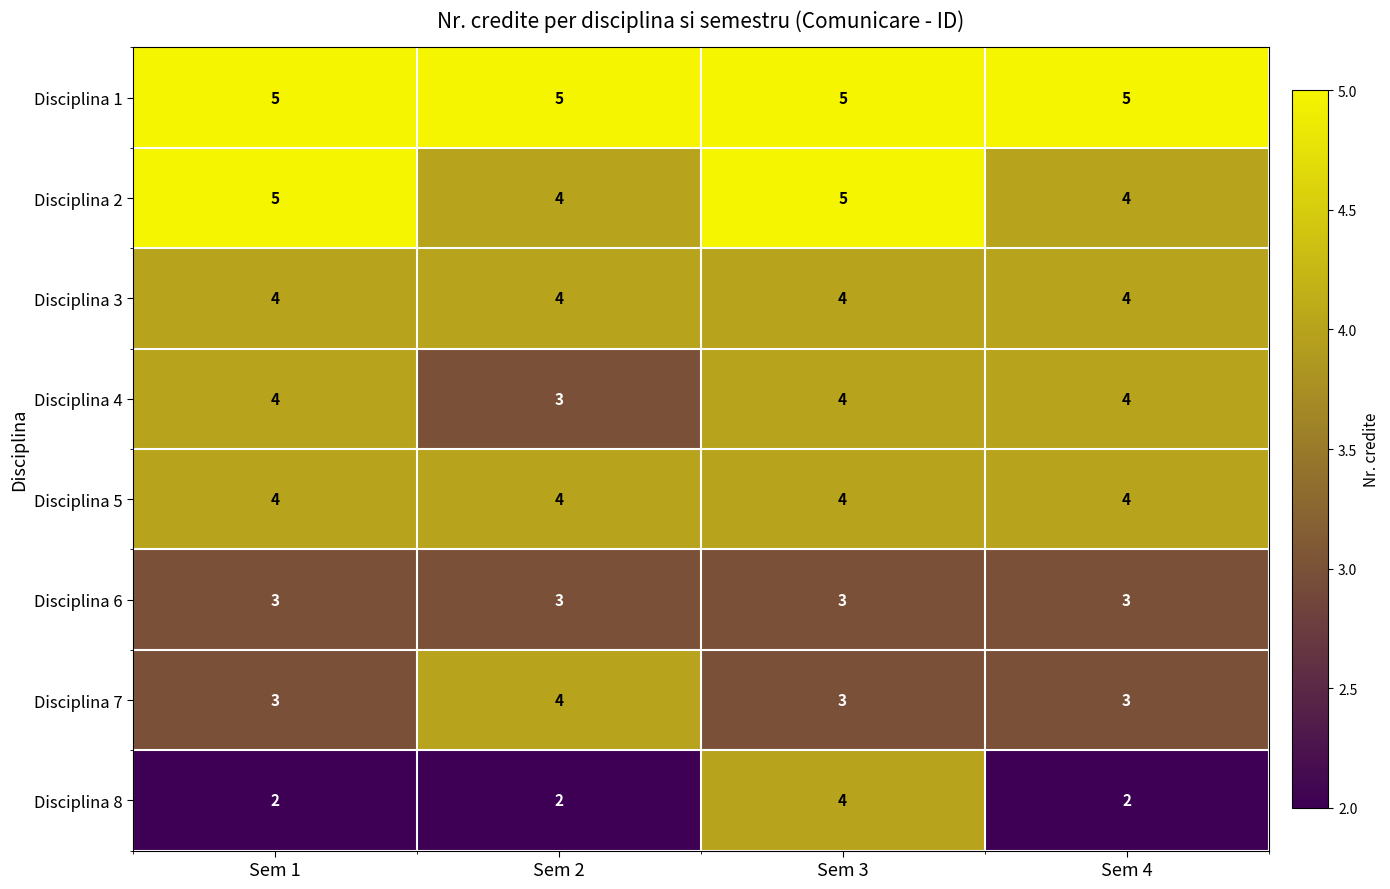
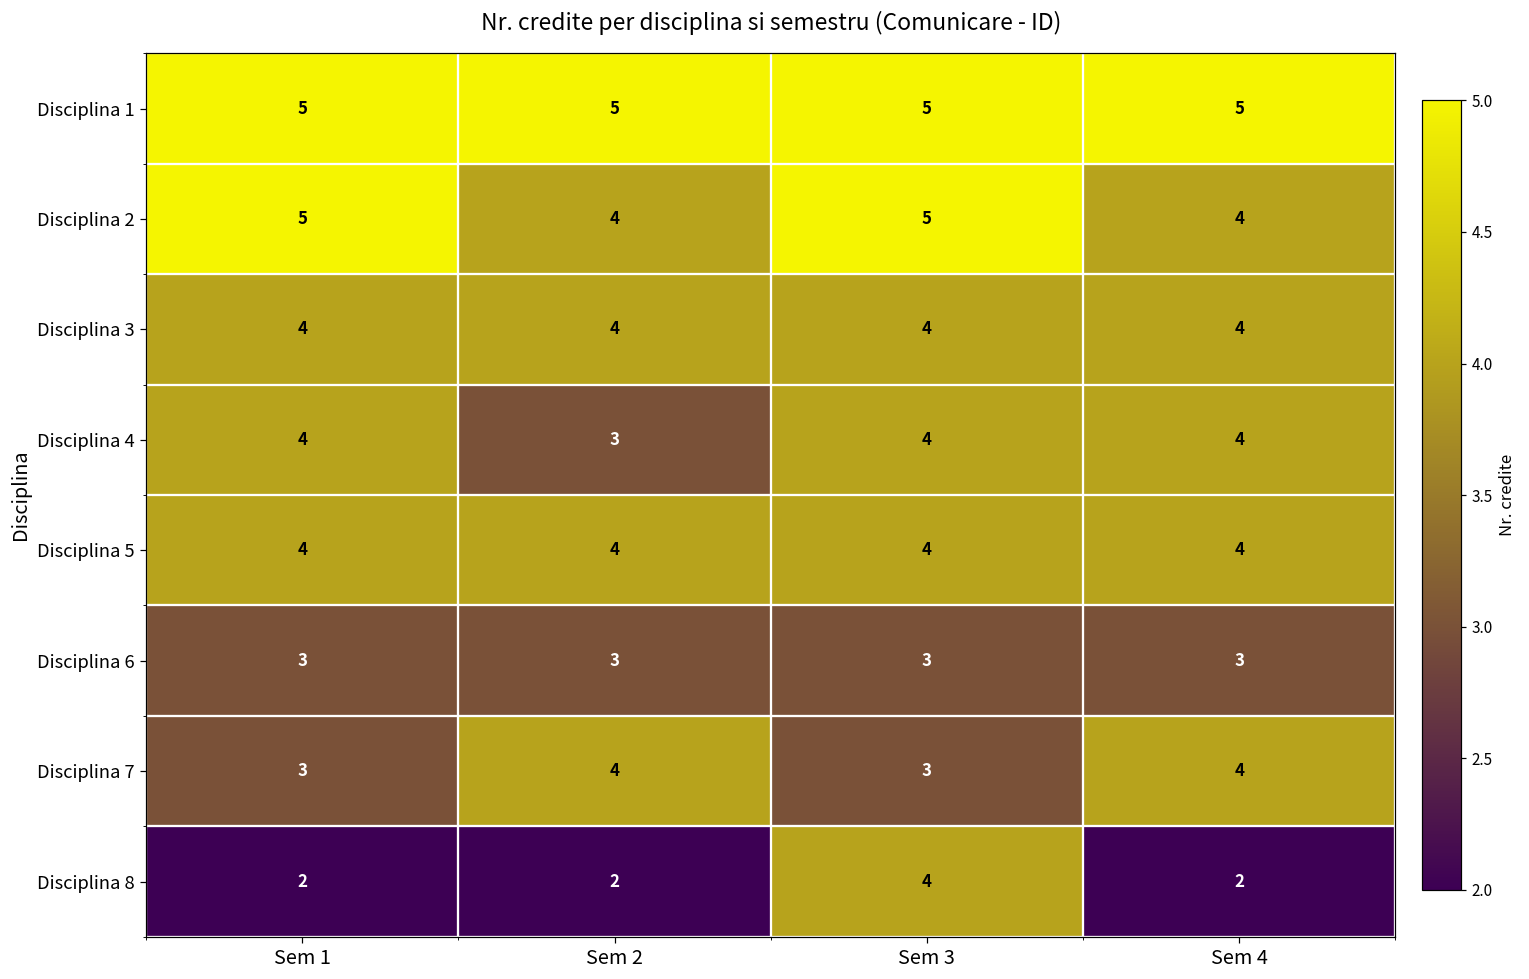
Disciplina 7, Sem 4: 3 -> 4
